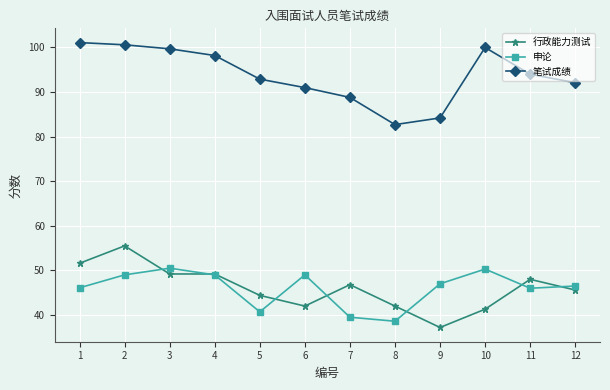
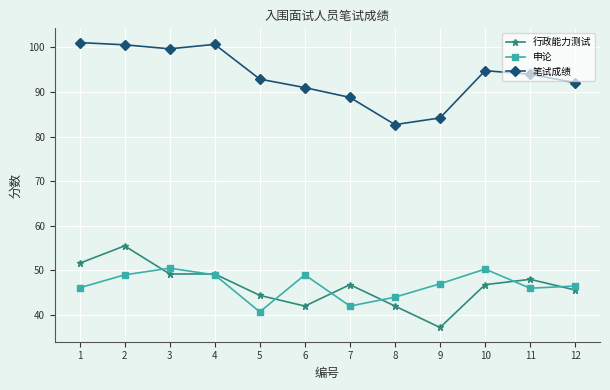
笔试成绩, 4: 98 -> 101
申论, 7: 40 -> 42
申论, 8: 39 -> 44
行政能力测试, 10: 41 -> 47
笔试成绩, 10: 100 -> 95
